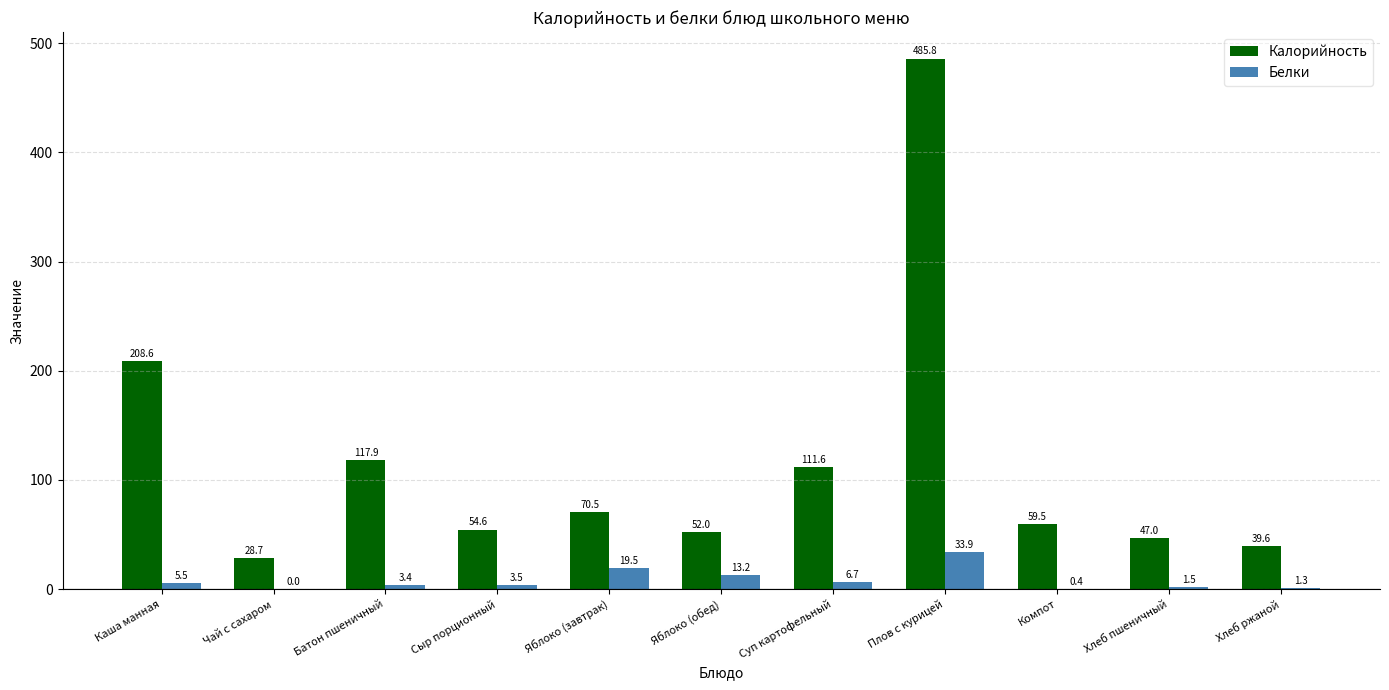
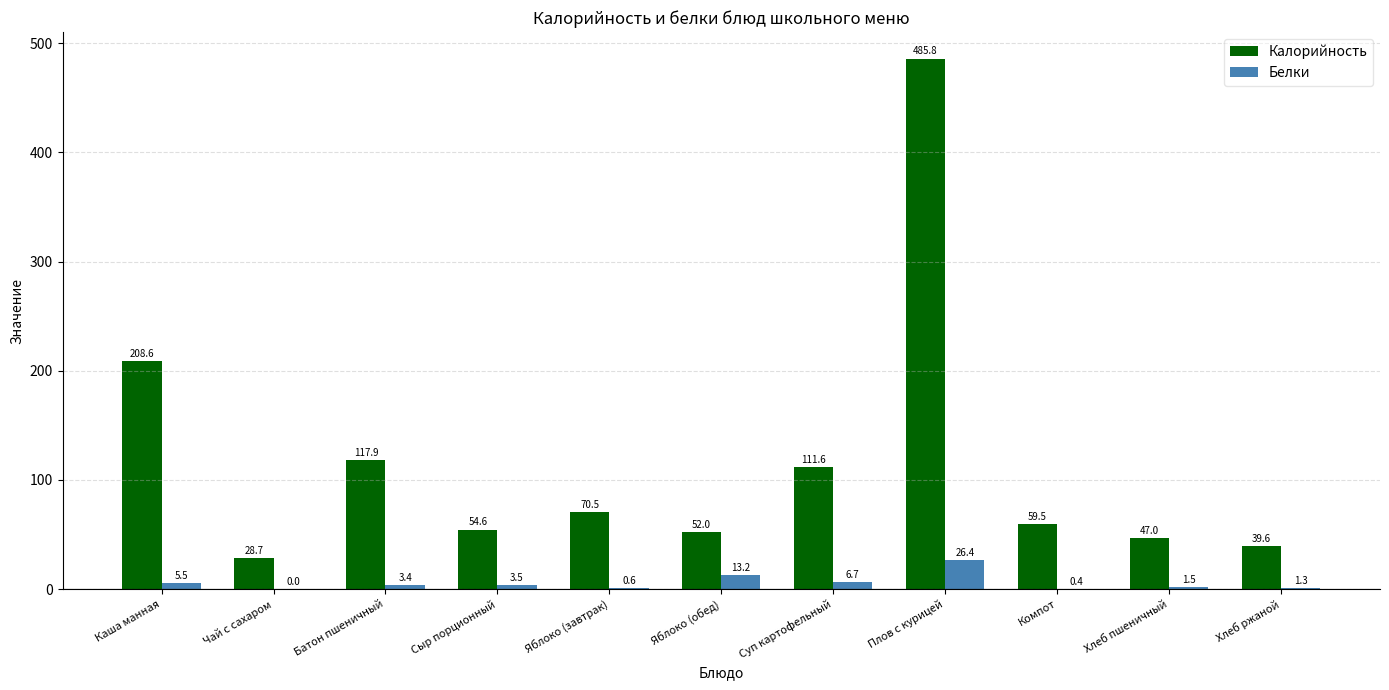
Белки, Яблоко (завтрак): 19.5 -> 0.6
Белки, Плов с курицей: 33.9 -> 26.4
